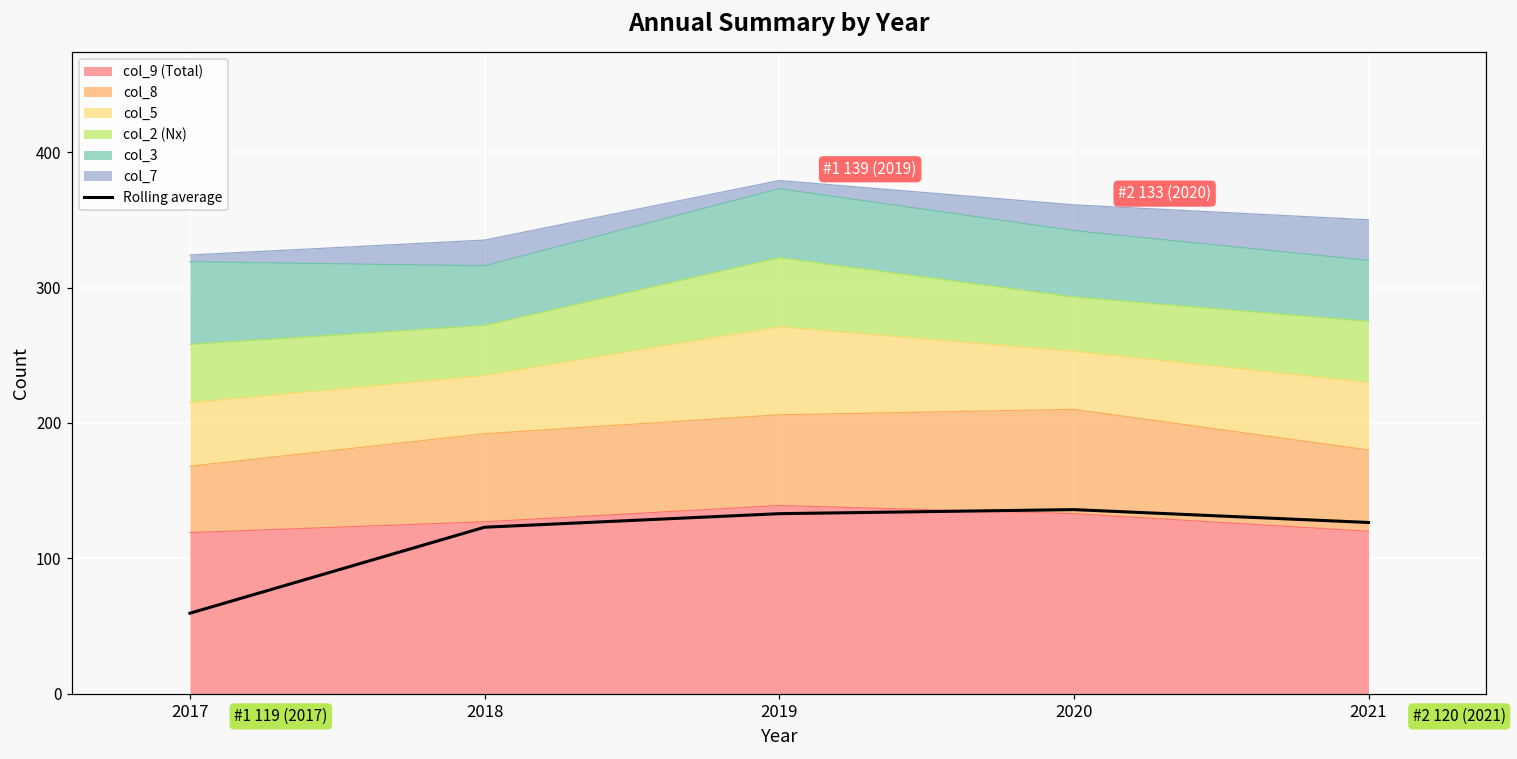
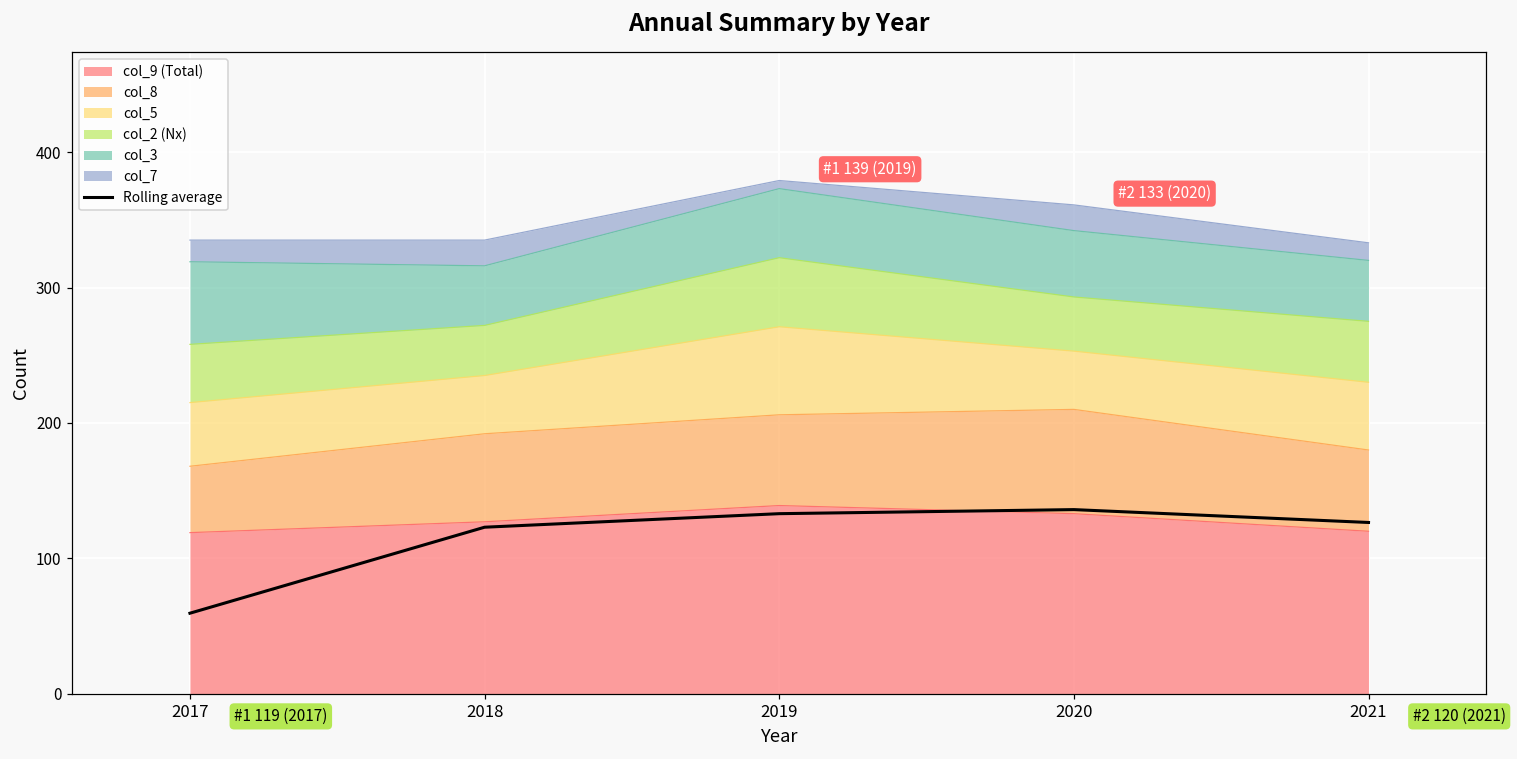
col_7, 2017: 5 -> 16
col_7, 2021: 30 -> 13
